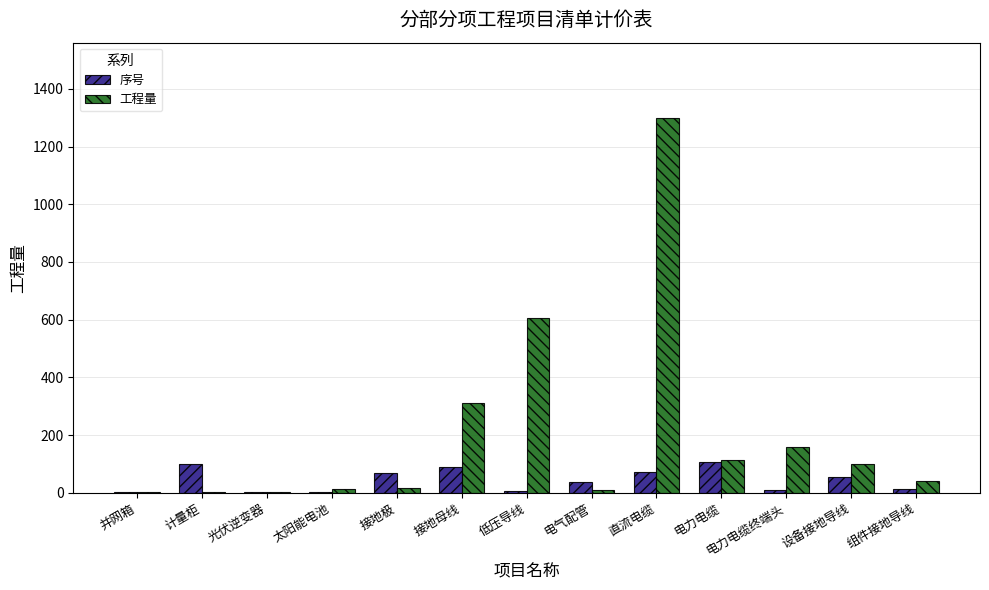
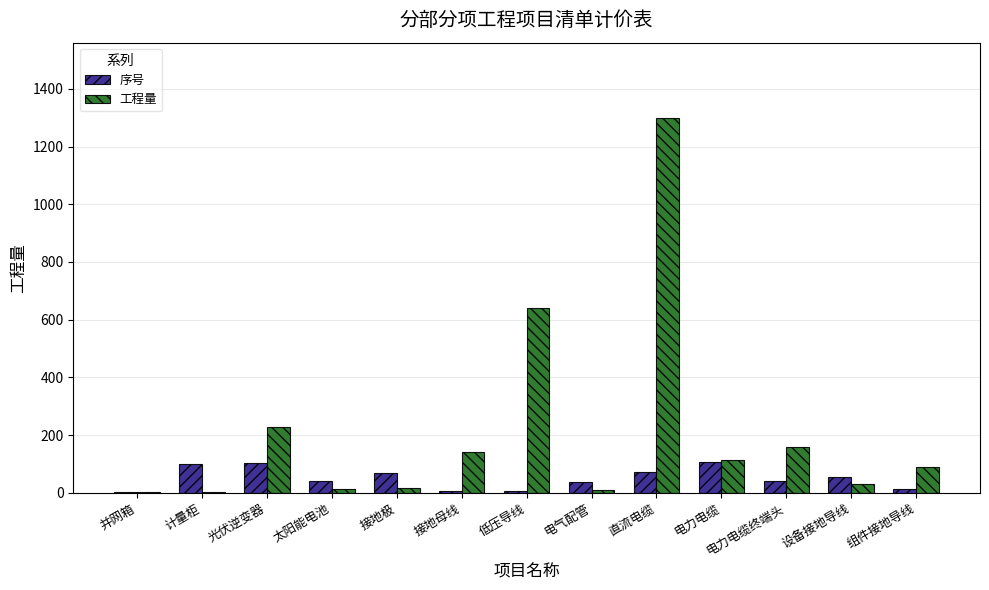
序号, 光伏逆变器: 0 -> 100
工程量, 光伏逆变器: 0 -> 230
序号, 太阳能电池: 0 -> 40
序号, 接地母线: 90 -> 10
工程量, 接地母线: 310 -> 140
工程量, 低压导线: 610 -> 640
序号, 电力电缆终端头: 10 -> 40
工程量, 设备接地导线: 100 -> 30
工程量, 组件接地导线: 40 -> 90
